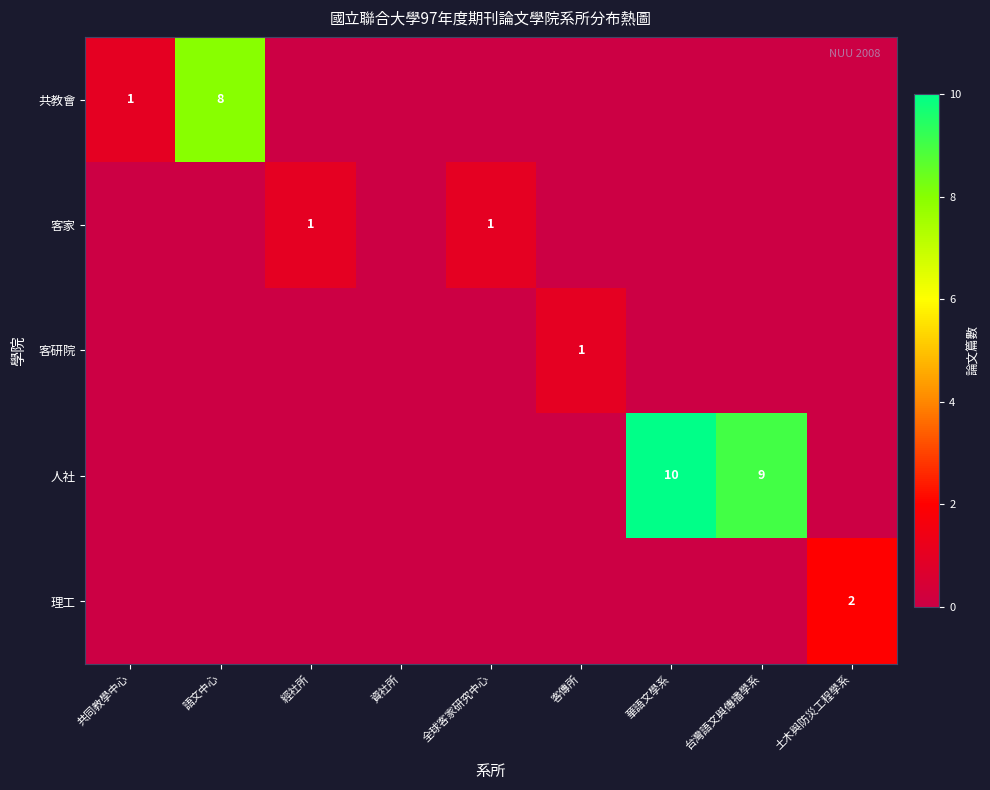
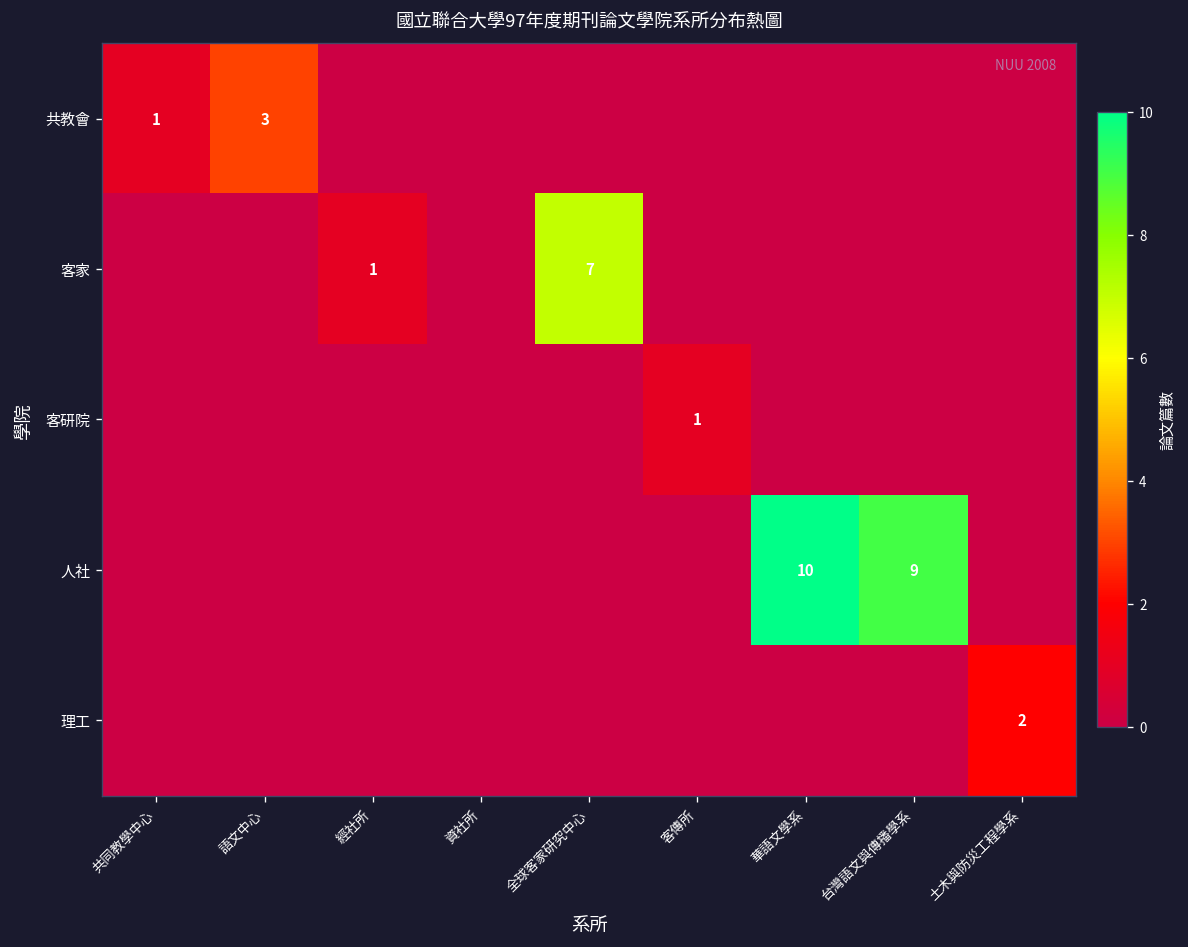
共教會, 語文中心: 8 -> 3
客家, 全球客家研究中心: 1 -> 7
